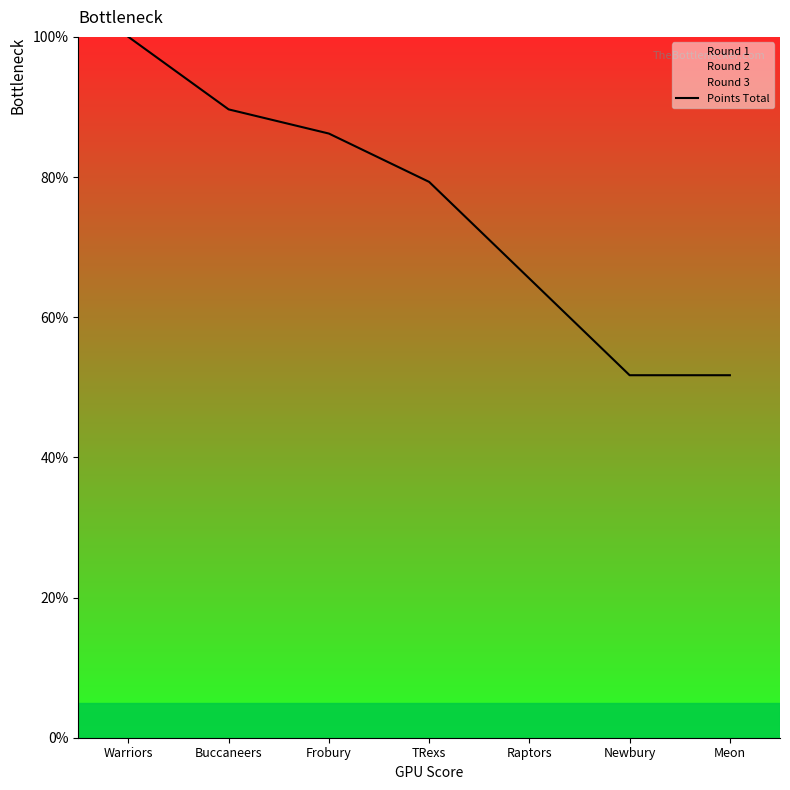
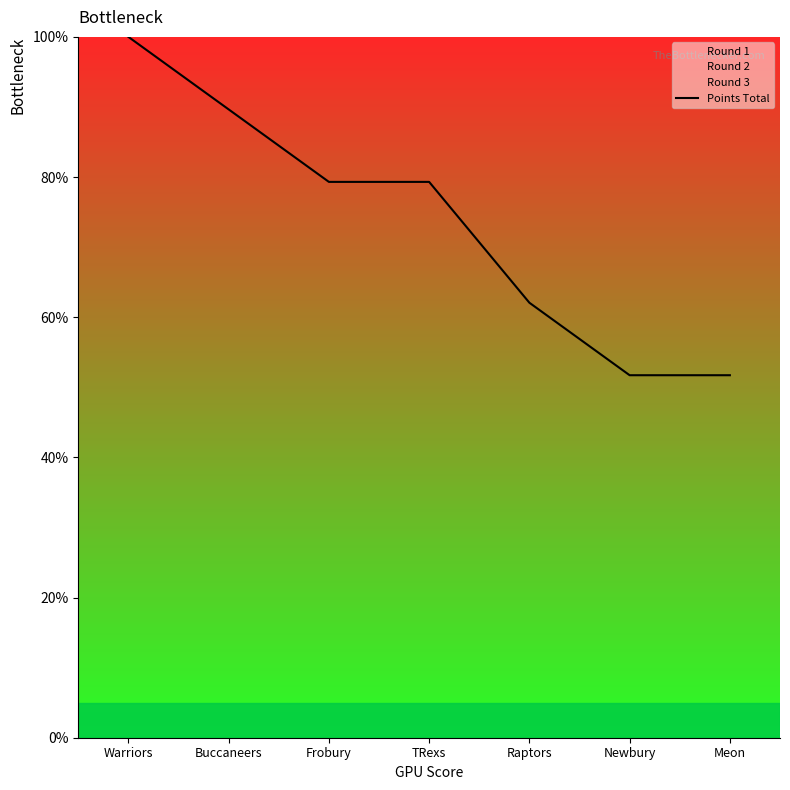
Points Total, Frobury: 86% -> 79%
Points Total, Raptors: 66% -> 62%
